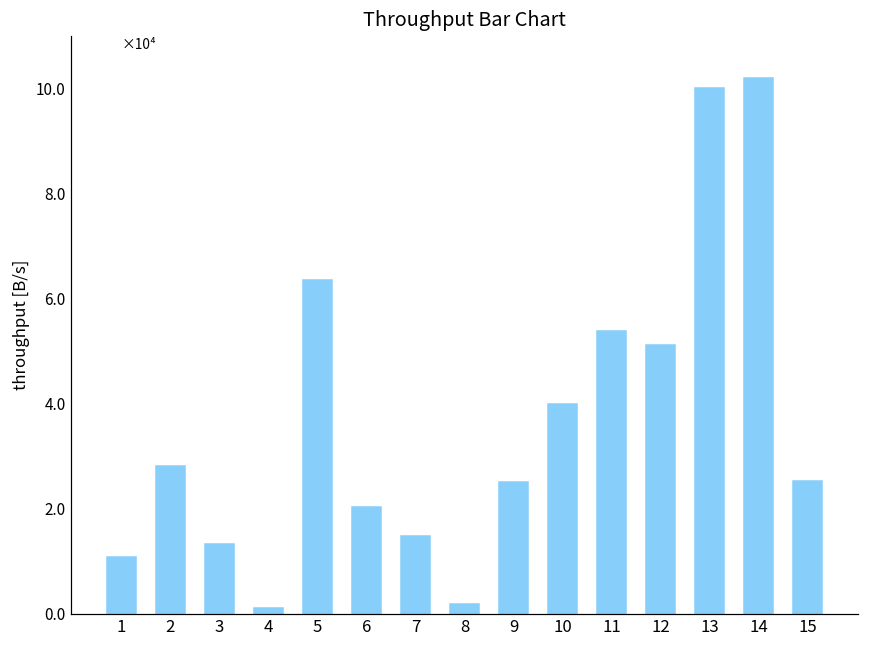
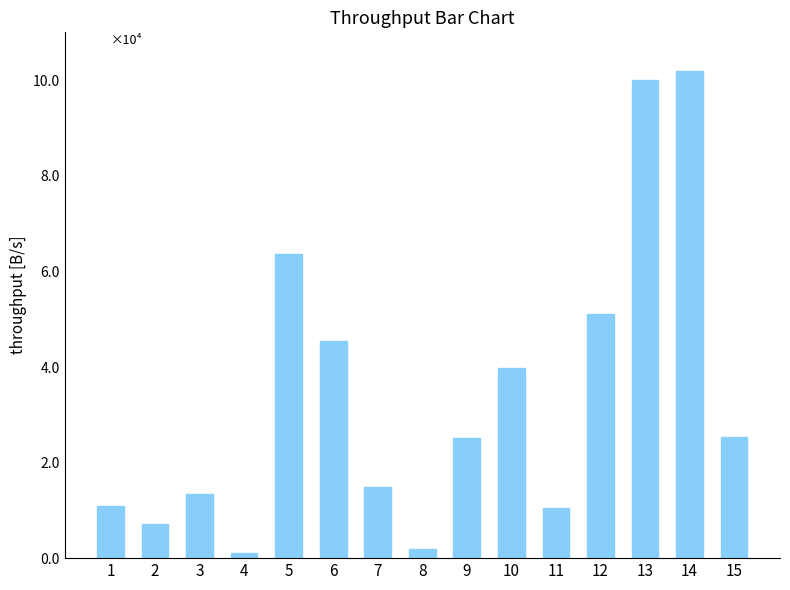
2: 2.8 -> 0.7
6: 2.0 -> 4.5
11: 5.4 -> 1.1
